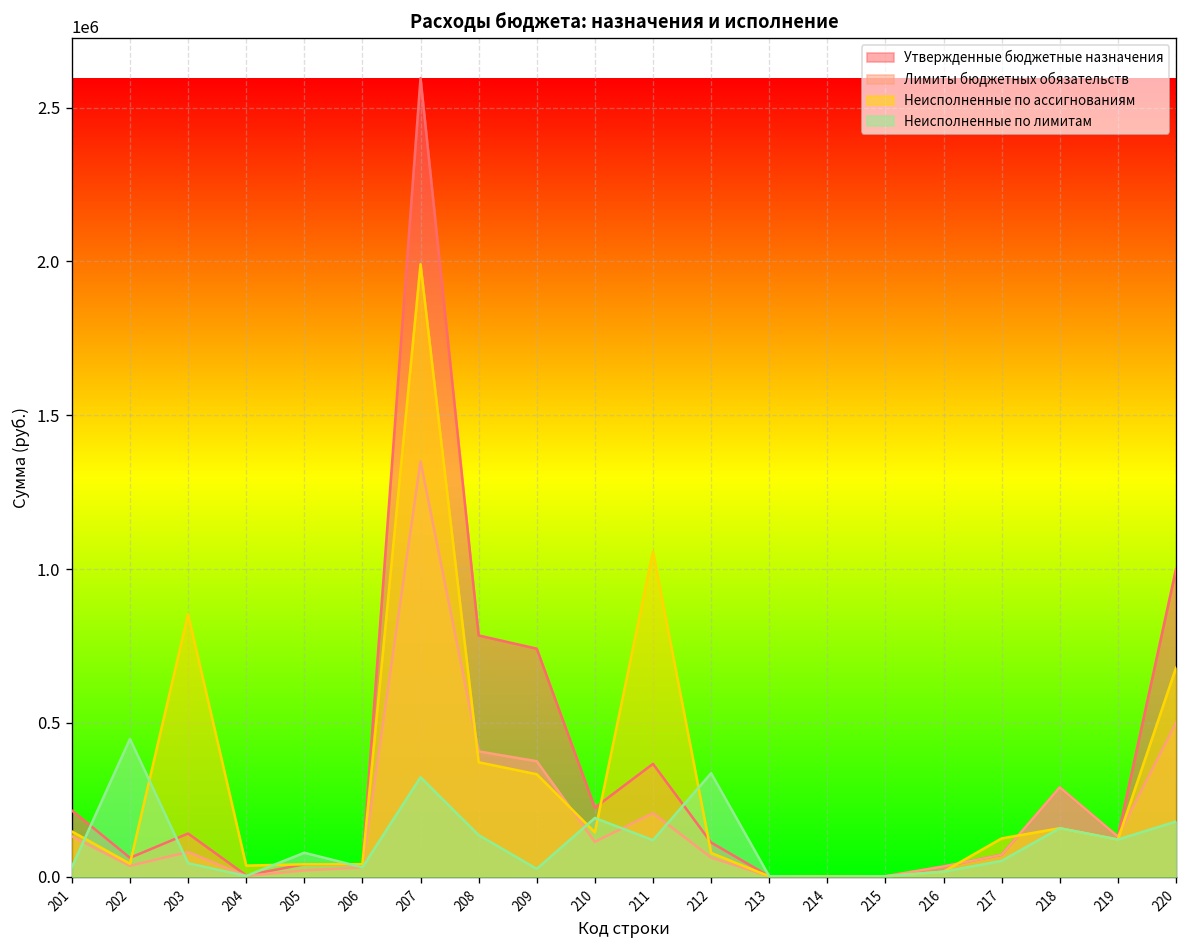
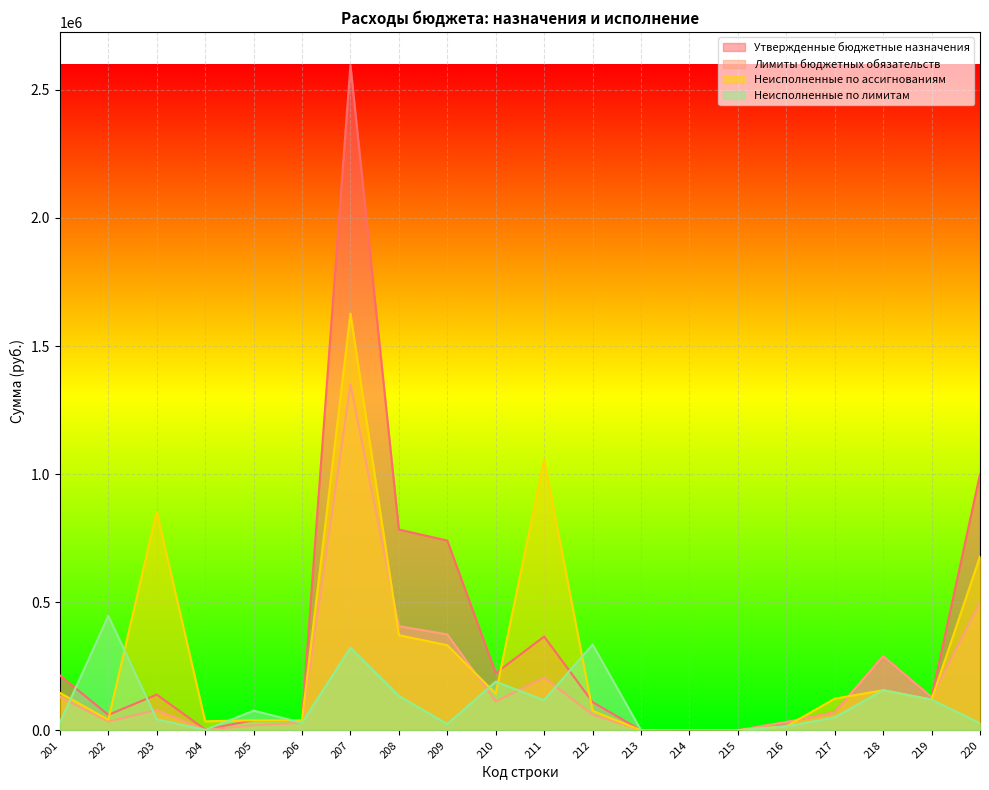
Неисполненные по ассигнованиям, 207: 1990000 -> 1630000
Неисполненные по лимитам, 220: 180000 -> 30000
